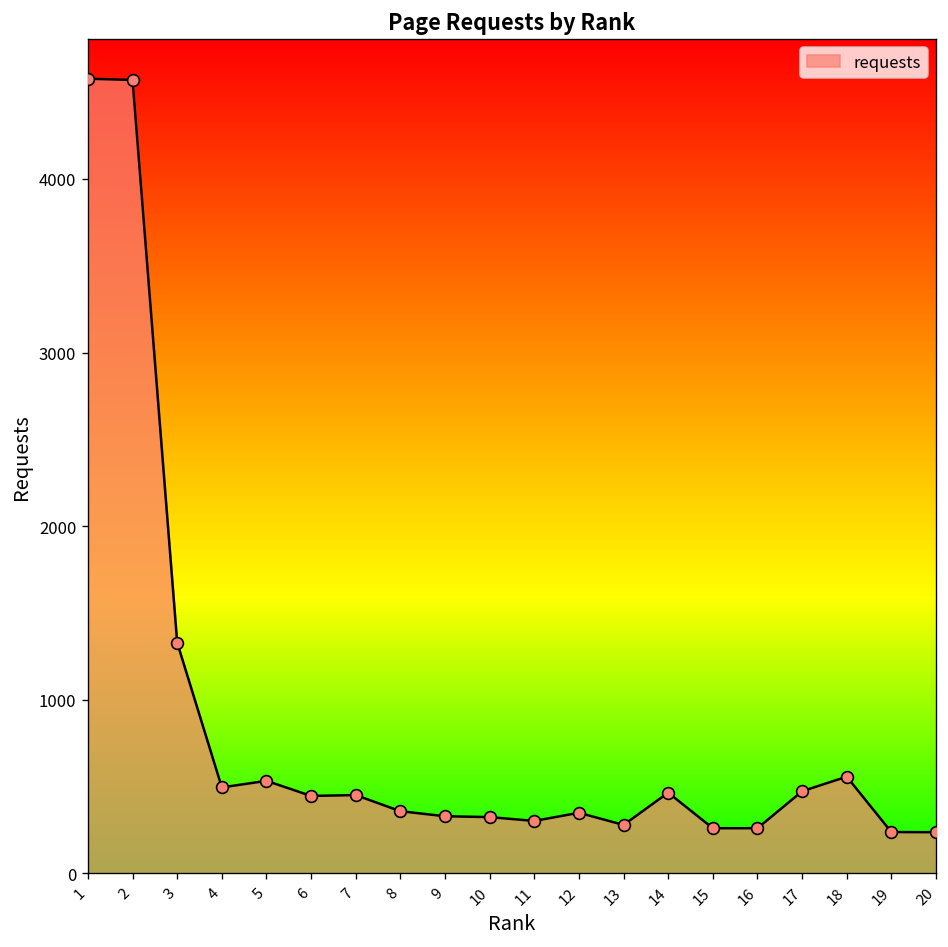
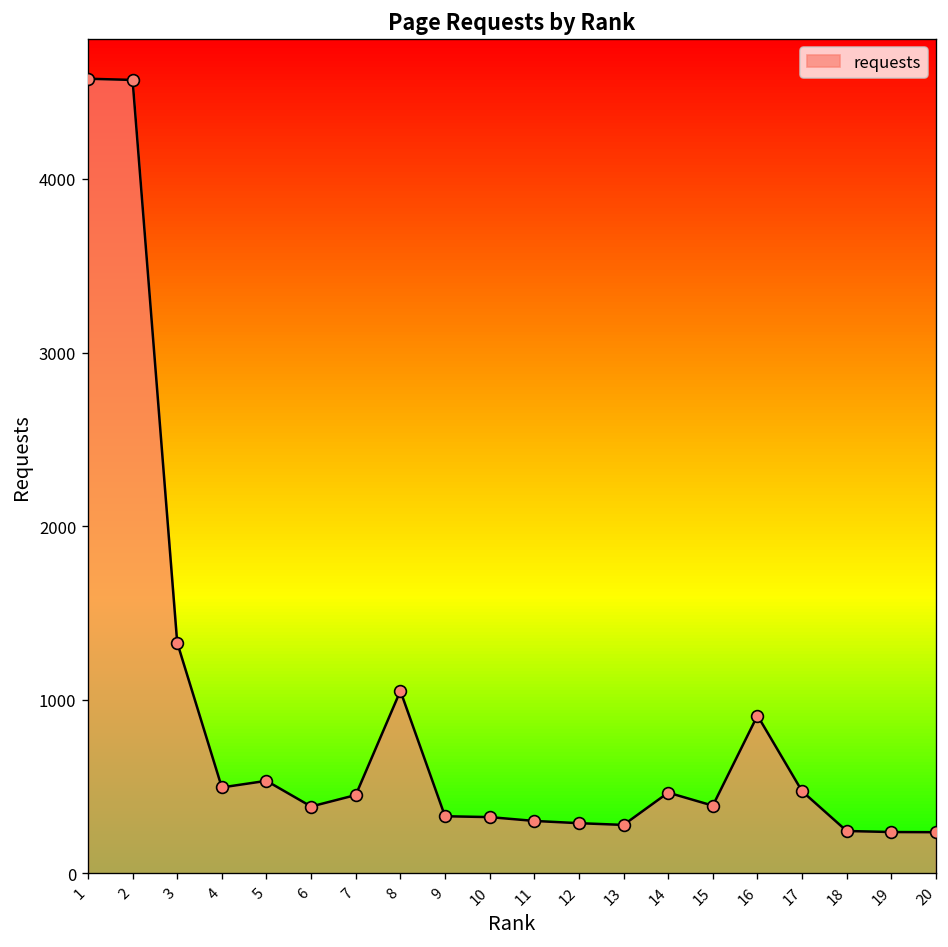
6: 450 -> 390
8: 360 -> 1050
12: 350 -> 290
15: 260 -> 390
16: 260 -> 910
18: 560 -> 240
